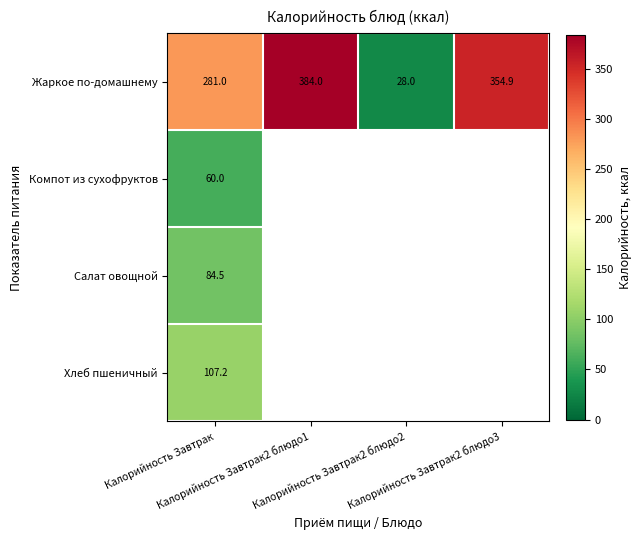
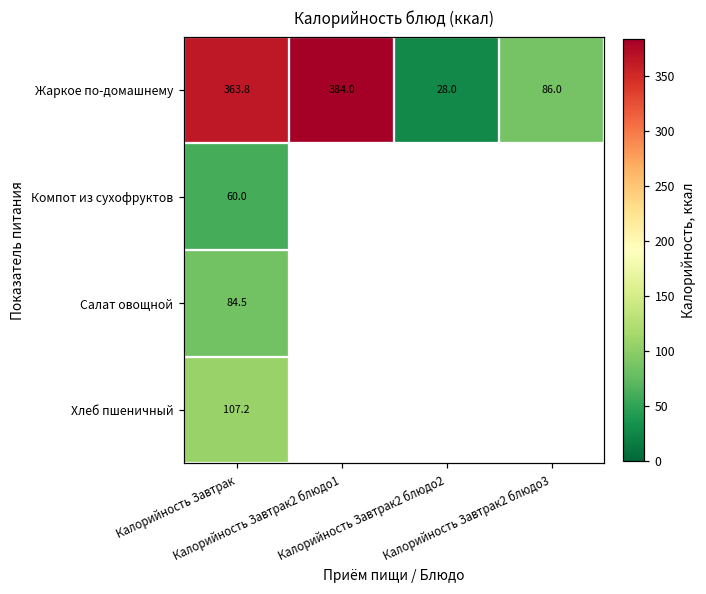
Жаркое по-домашнему, Калорийность Завтрак: 281.0 -> 363.8
Жаркое по-домашнему, Калорийность Завтрак2 блюдо3: 354.9 -> 86.0
